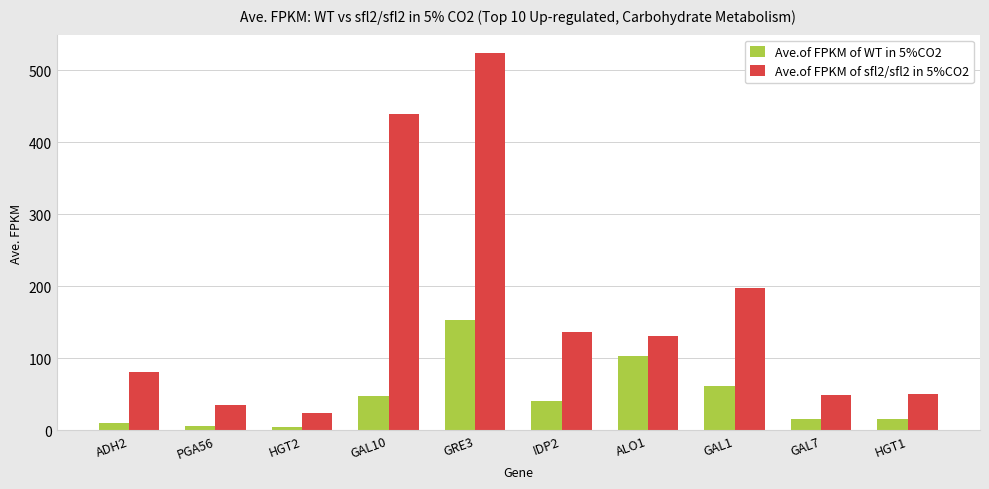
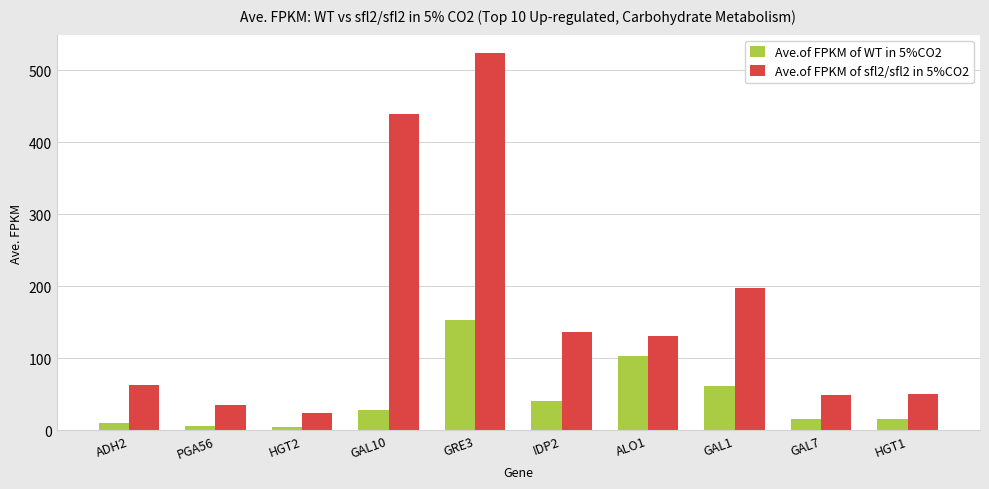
Ave.of FPKM of sfl2/sfl2 in 5%CO2, ADH2: 80 -> 60
Ave.of FPKM of WT in 5%CO2, GAL10: 50 -> 30
